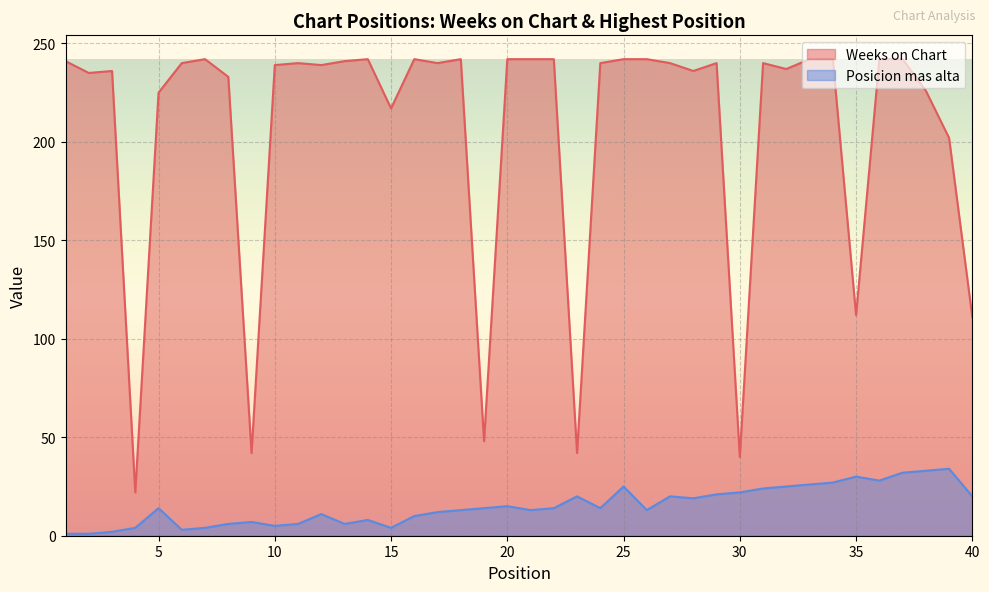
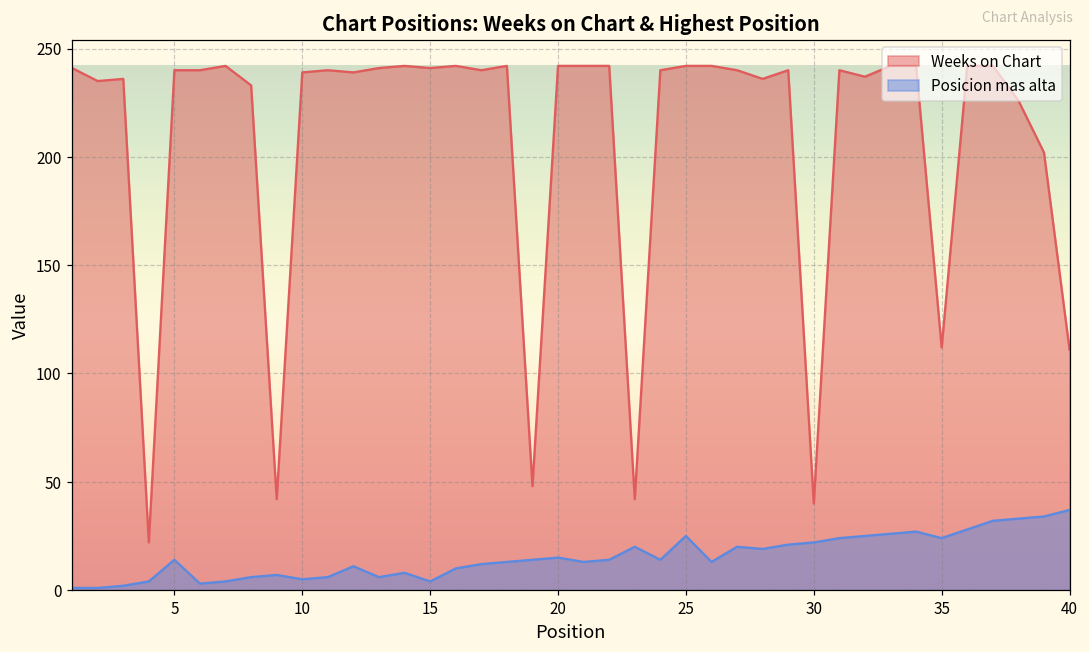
Weeks on Chart, 5: 225 -> 240
Weeks on Chart, 15: 217 -> 241
Posicion mas alta, 35: 30 -> 24
Posicion mas alta, 40: 20 -> 37
